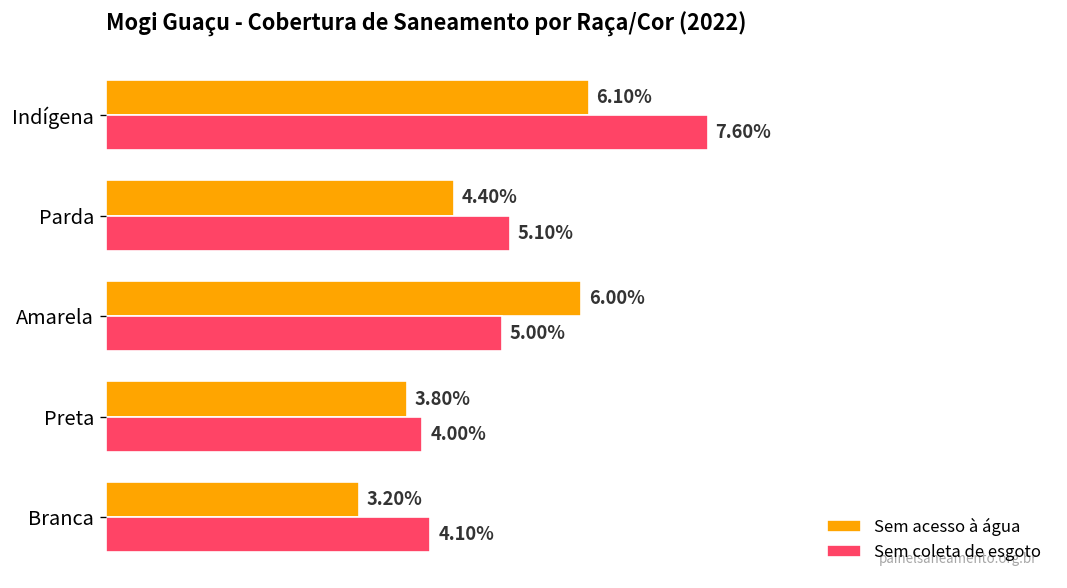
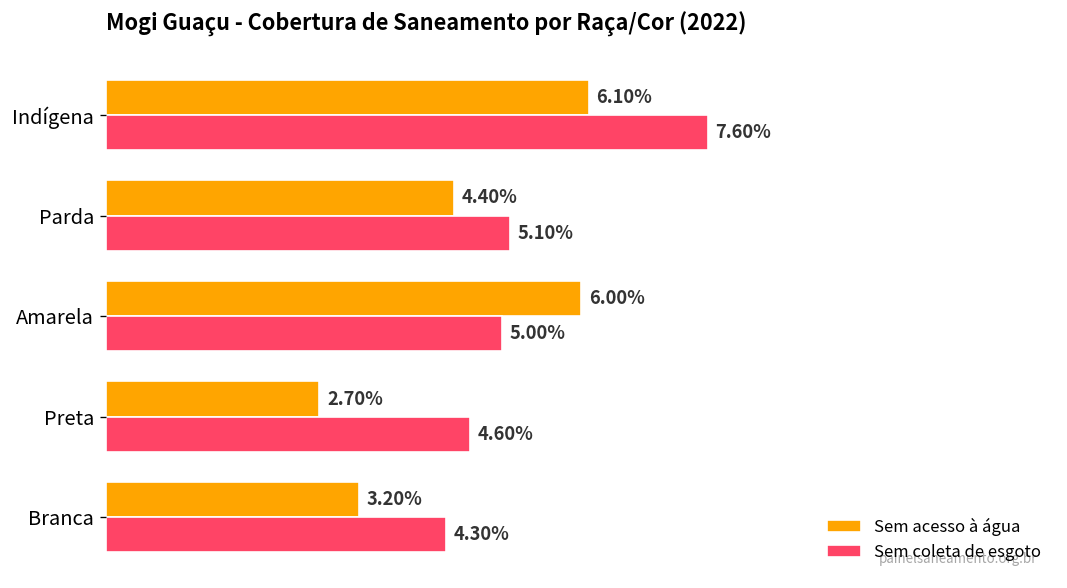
Sem acesso à água, Preta: 3.80% -> 2.70%
Sem coleta de esgoto, Preta: 4.00% -> 4.60%
Sem coleta de esgoto, Branca: 4.10% -> 4.30%
